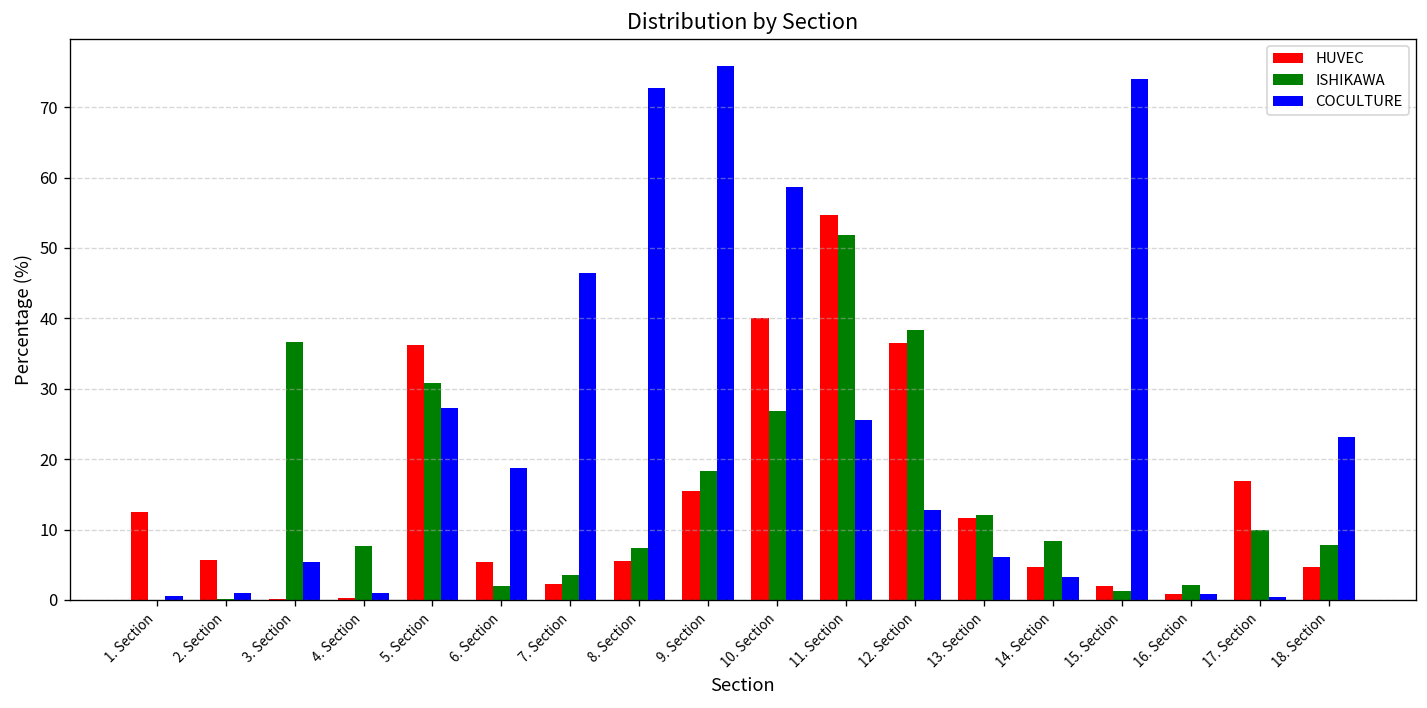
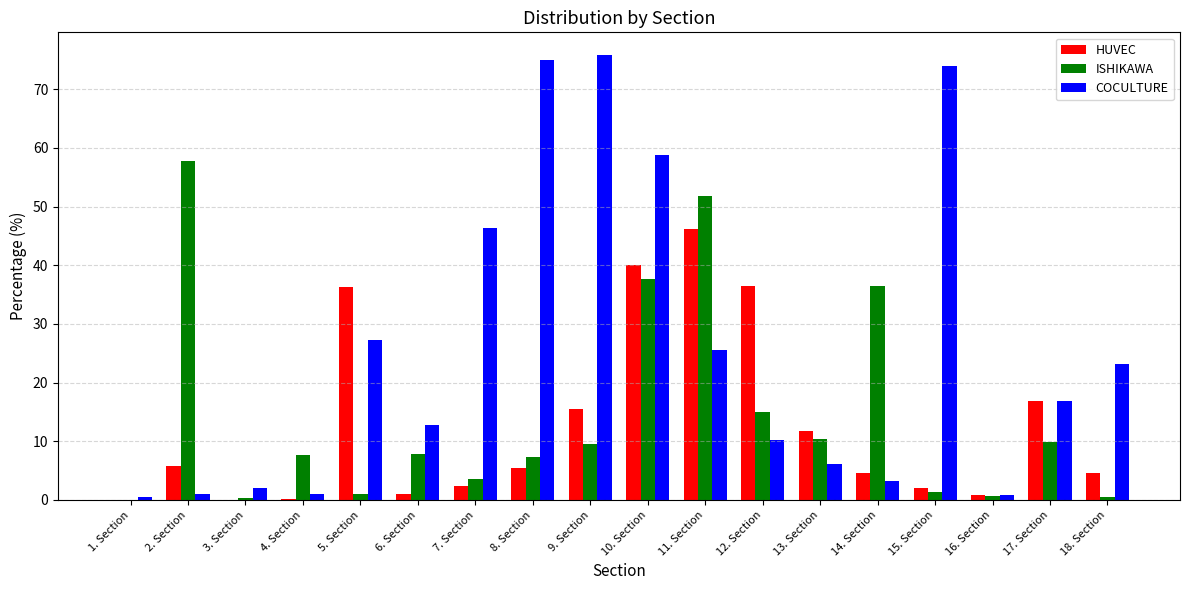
HUVEC, 1. Section: 13 -> 0
ISHIKAWA, 2. Section: 0 -> 58
ISHIKAWA, 3. Section: 37 -> 0
COCULTURE, 3. Section: 5 -> 2
ISHIKAWA, 5. Section: 31 -> 1
HUVEC, 6. Section: 5 -> 1
ISHIKAWA, 6. Section: 2 -> 8
COCULTURE, 6. Section: 19 -> 13
COCULTURE, 8. Section: 73 -> 75
ISHIKAWA, 9. Section: 18 -> 10
ISHIKAWA, 10. Section: 27 -> 38
HUVEC, 11. Section: 55 -> 46
ISHIKAWA, 12. Section: 38 -> 15
COCULTURE, 12. Section: 13 -> 10
ISHIKAWA, 13. Section: 12 -> 10
ISHIKAWA, 14. Section: 8 -> 37
ISHIKAWA, 16. Section: 2 -> 1
COCULTURE, 17. Section: 0 -> 17
ISHIKAWA, 18. Section: 8 -> 1
